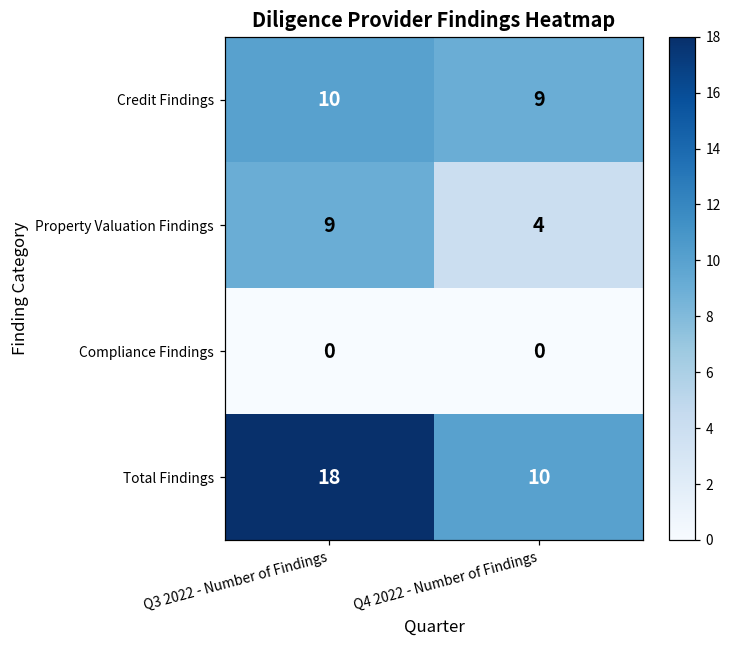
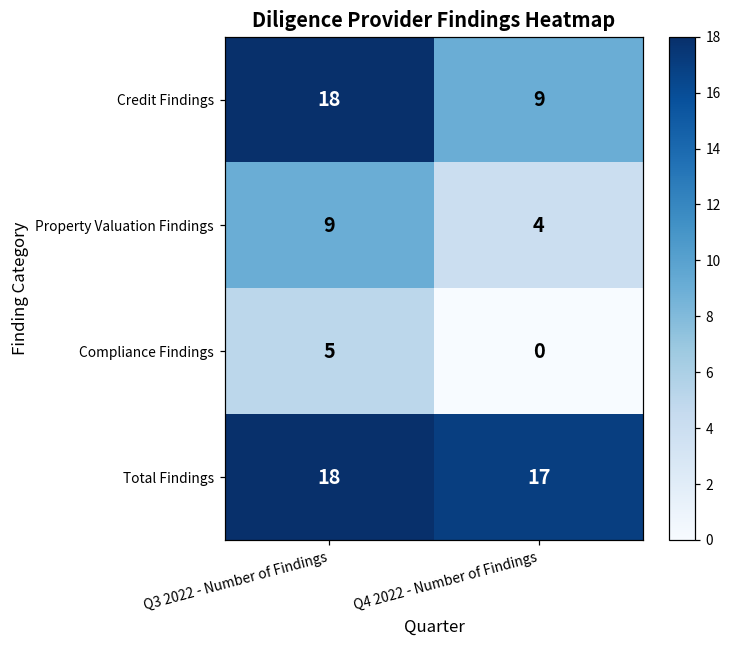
Credit Findings, Q3 2022 - Number of Findings: 10 -> 18
Compliance Findings, Q3 2022 - Number of Findings: 0 -> 5
Total Findings, Q4 2022 - Number of Findings: 10 -> 17
